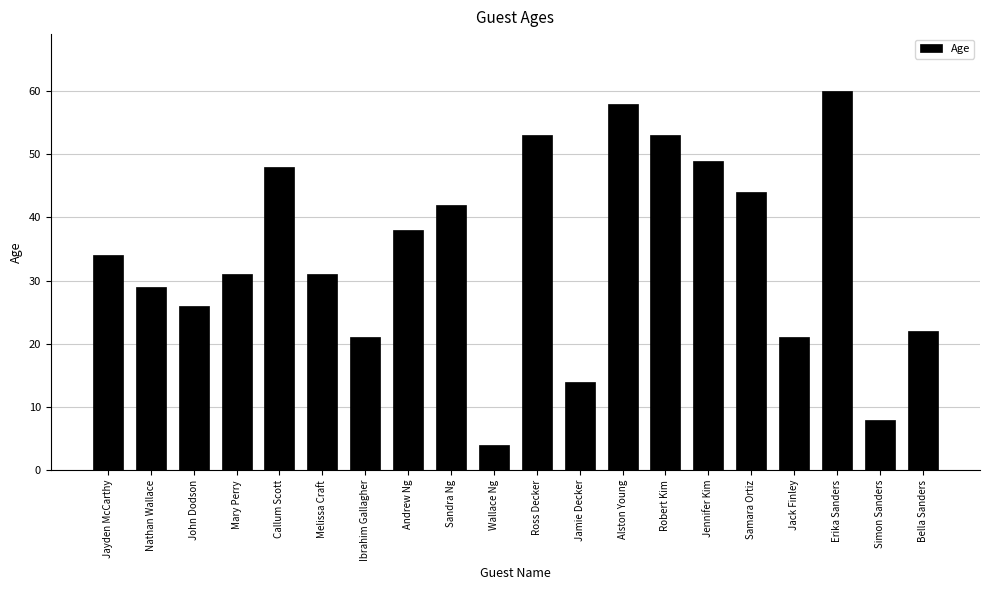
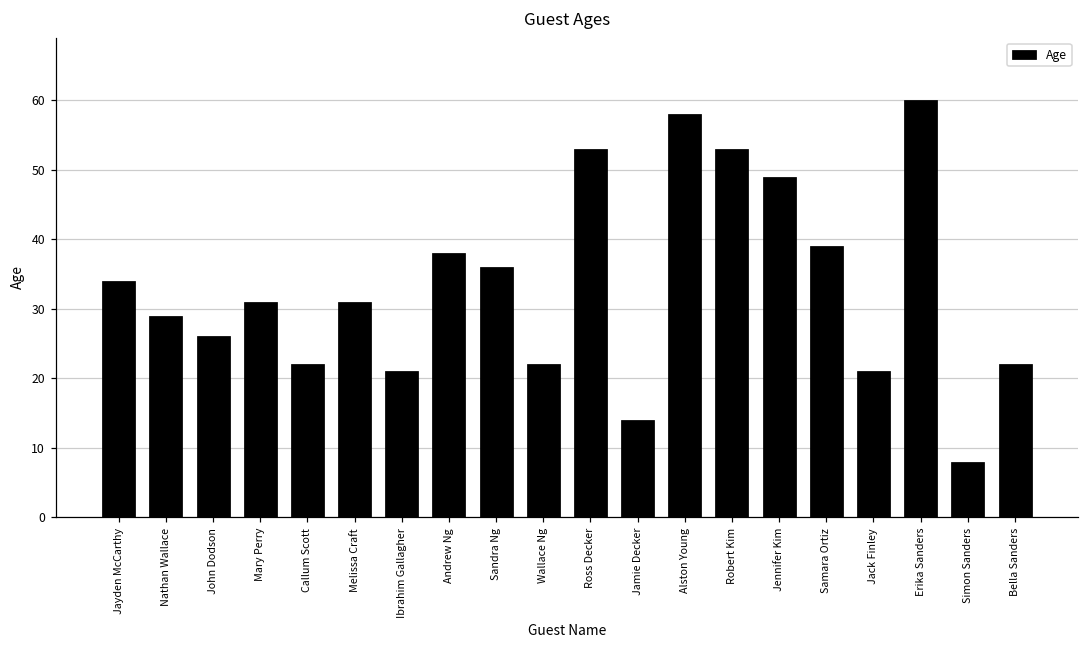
Callum Scott: 48 -> 22
Sandra Ng: 42 -> 36
Wallace Ng: 4 -> 22
Samara Ortiz: 44 -> 39
